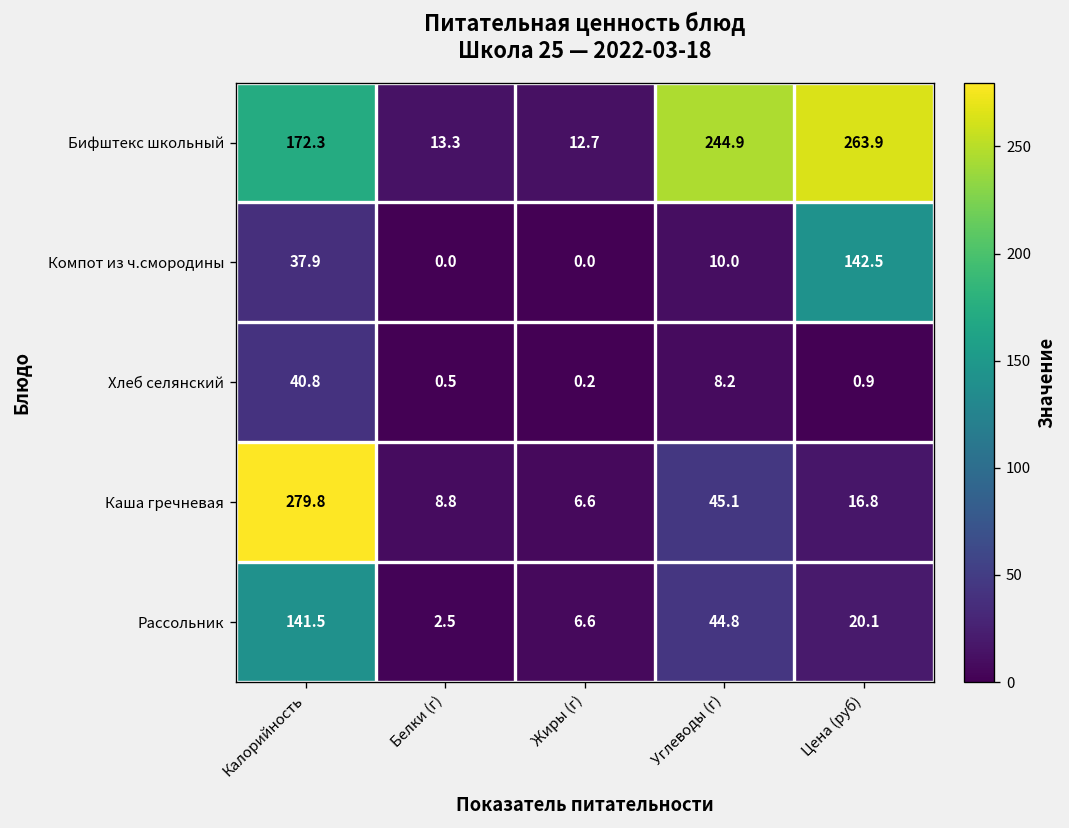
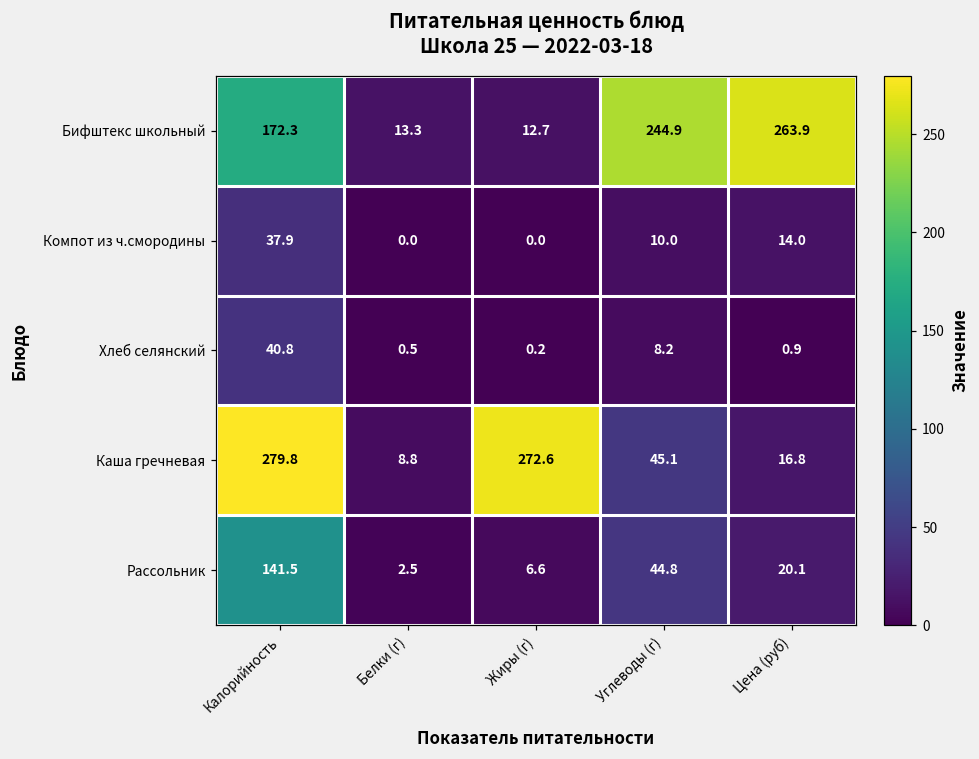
Компот из ч.смородины, Цена (руб): 142.5 -> 14.0
Каша гречневая, Жиры (г): 6.6 -> 272.6
